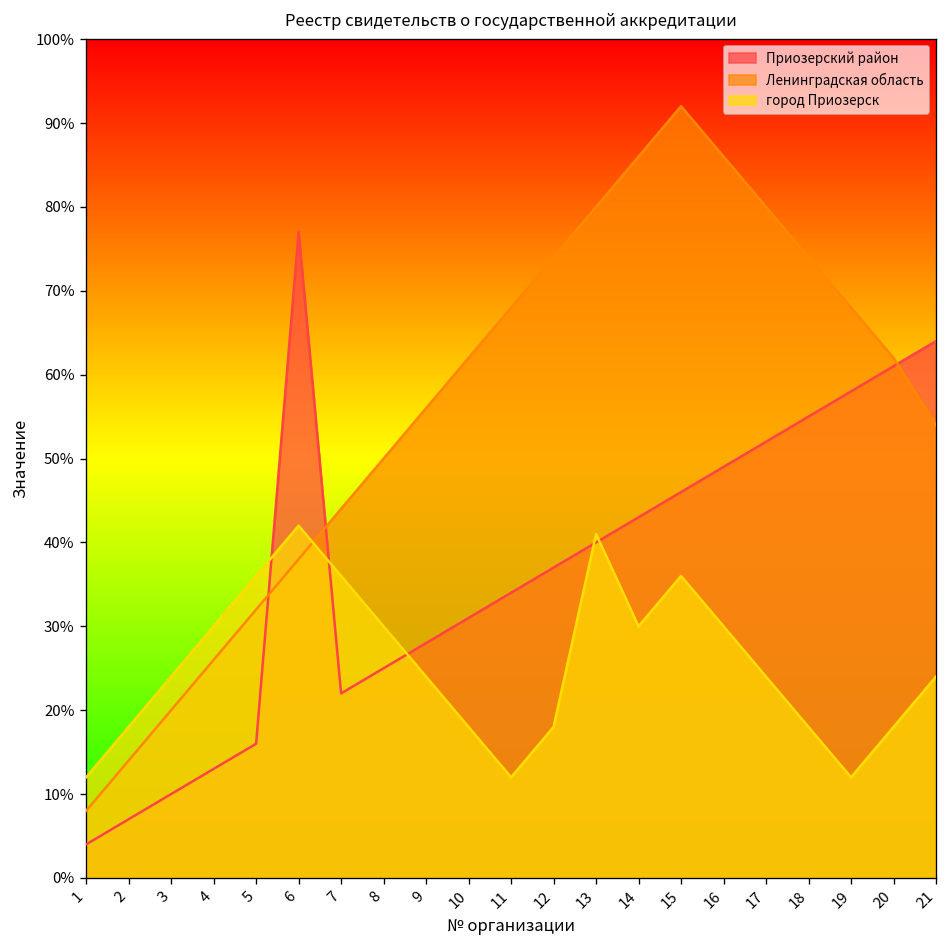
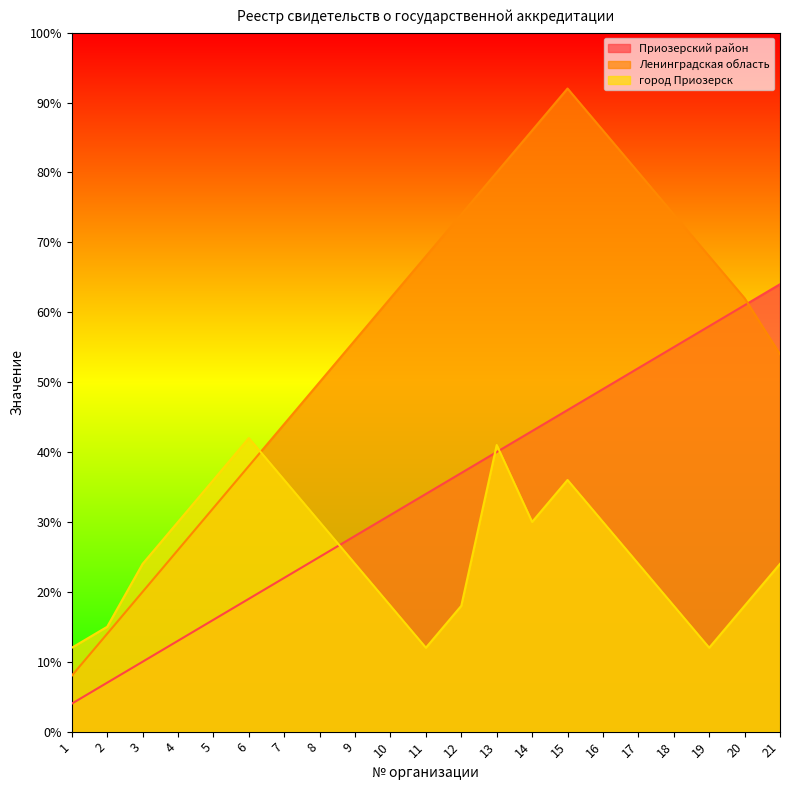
город Приозерск, 2: 18% -> 15%
Приозерский район, 6: 77% -> 19%
